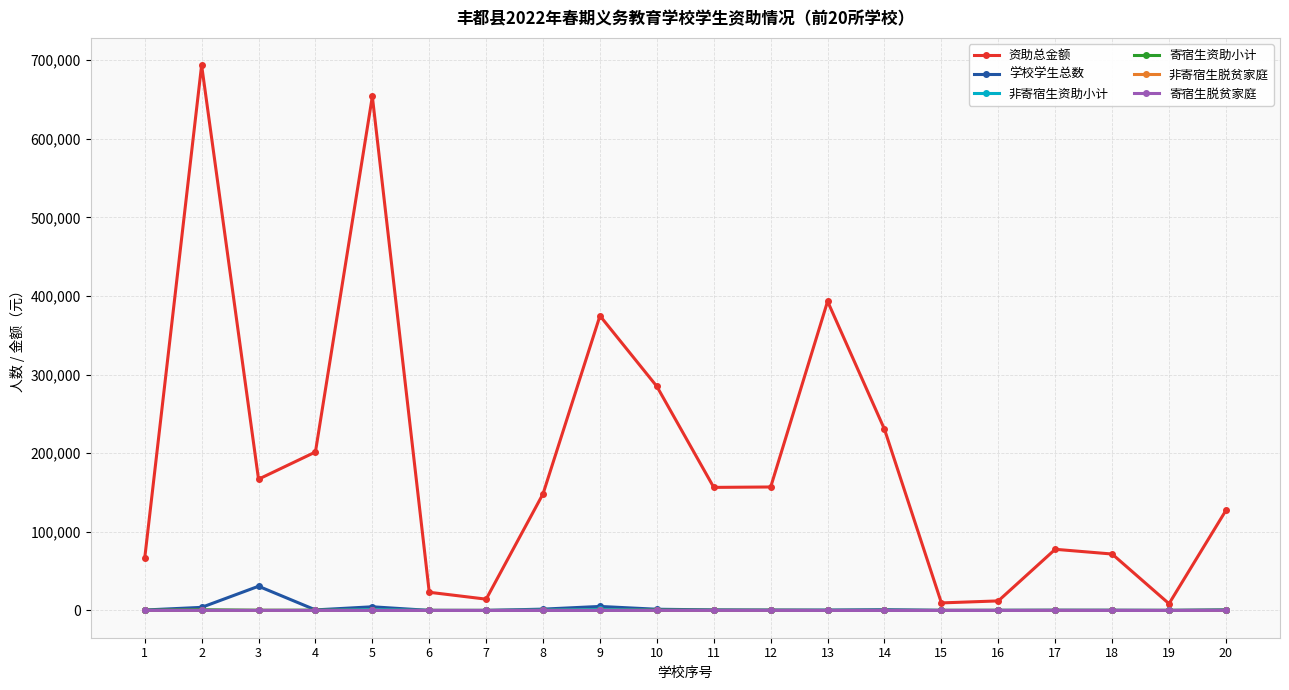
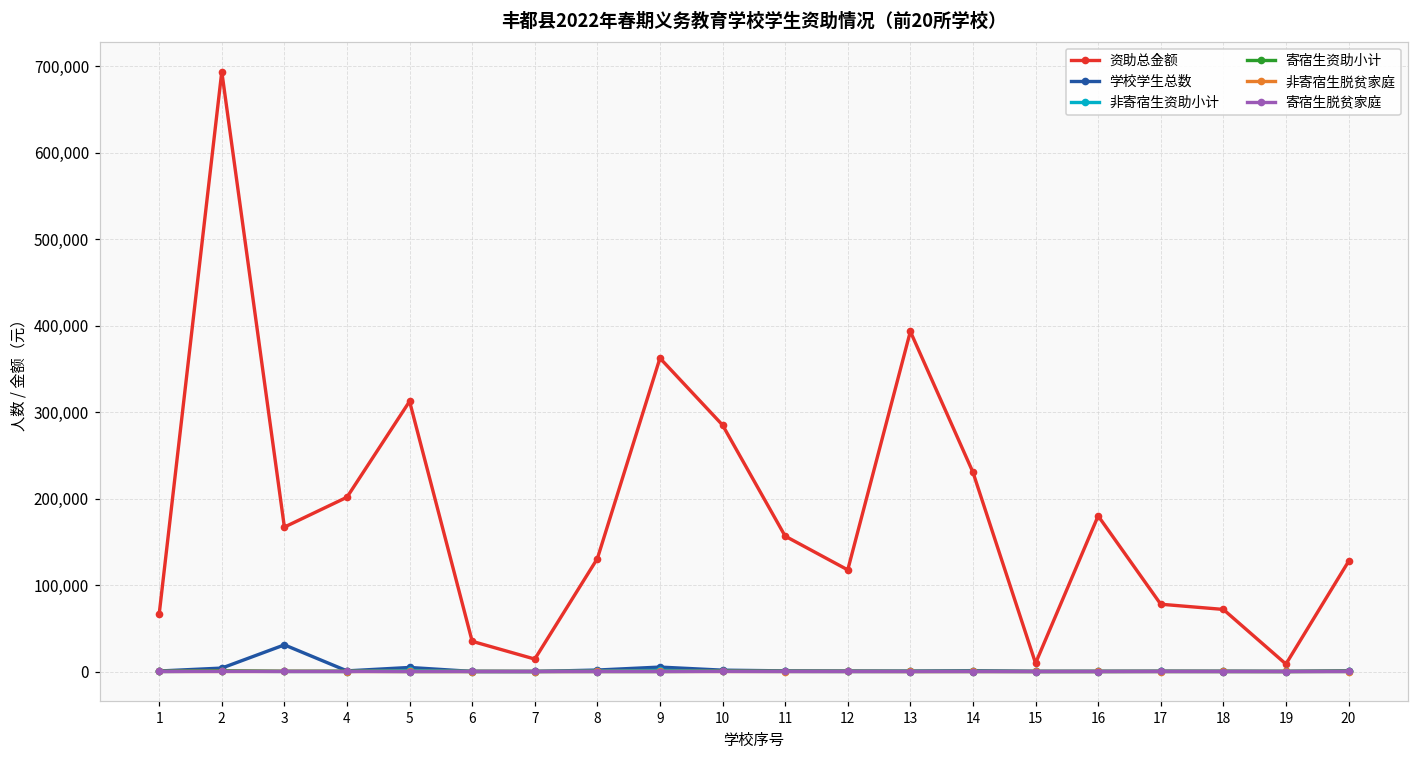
资助总金额, 5: 650,000 -> 310,000
资助总金额, 6: 20,000 -> 30,000
资助总金额, 8: 150,000 -> 130,000
资助总金额, 9: 370,000 -> 360,000
资助总金额, 12: 160,000 -> 120,000
资助总金额, 16: 10,000 -> 180,000
